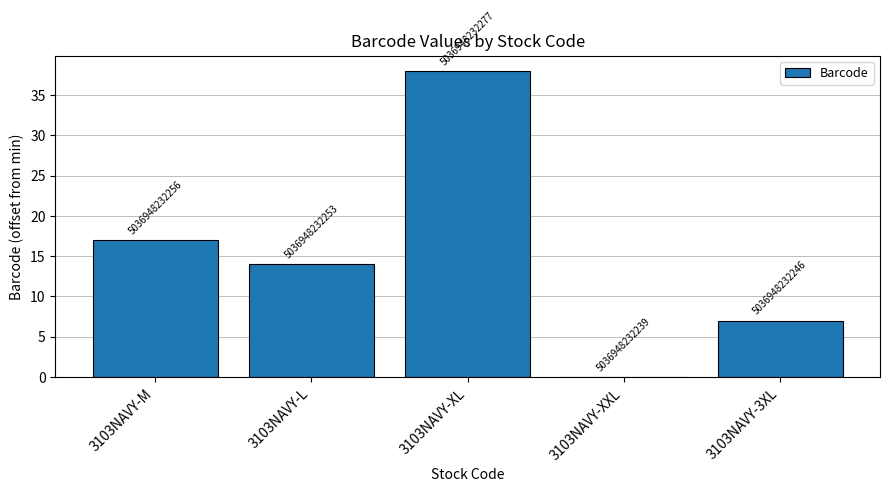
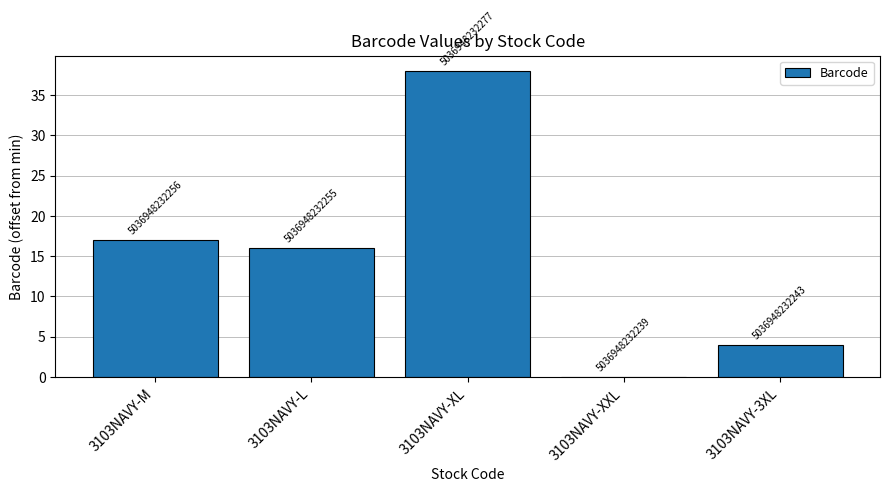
3103NAVY-L: 5036948232253 -> 5036948232255
3103NAVY-3XL: 5036948232246 -> 5036948232243
